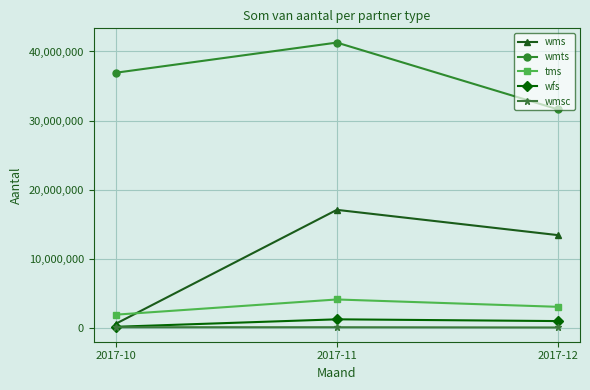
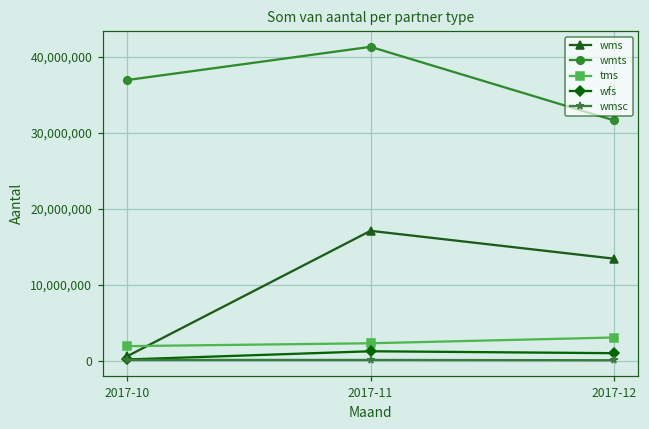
tms, 2017-11: 4,000,000 -> 2,000,000
